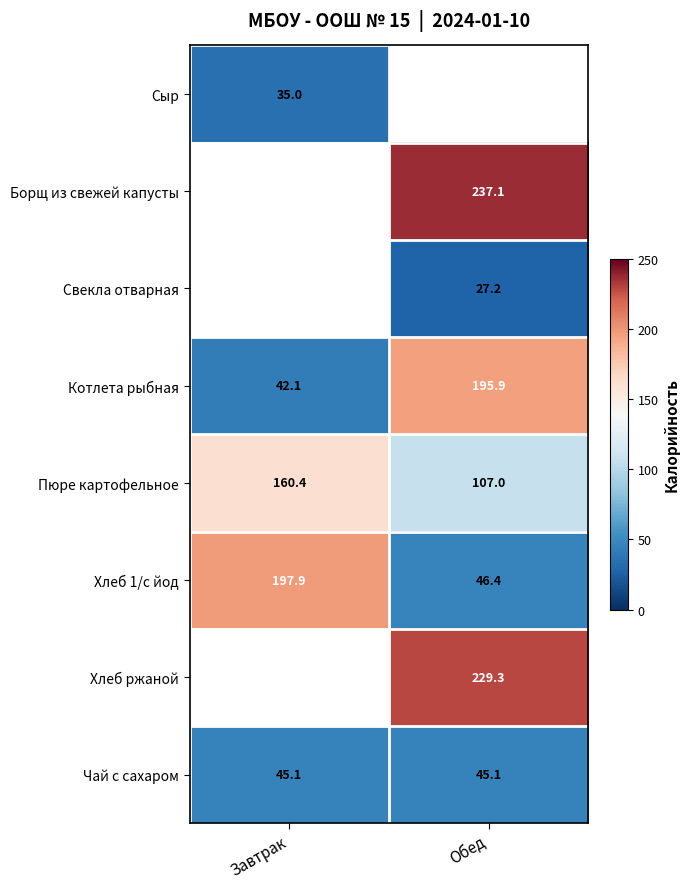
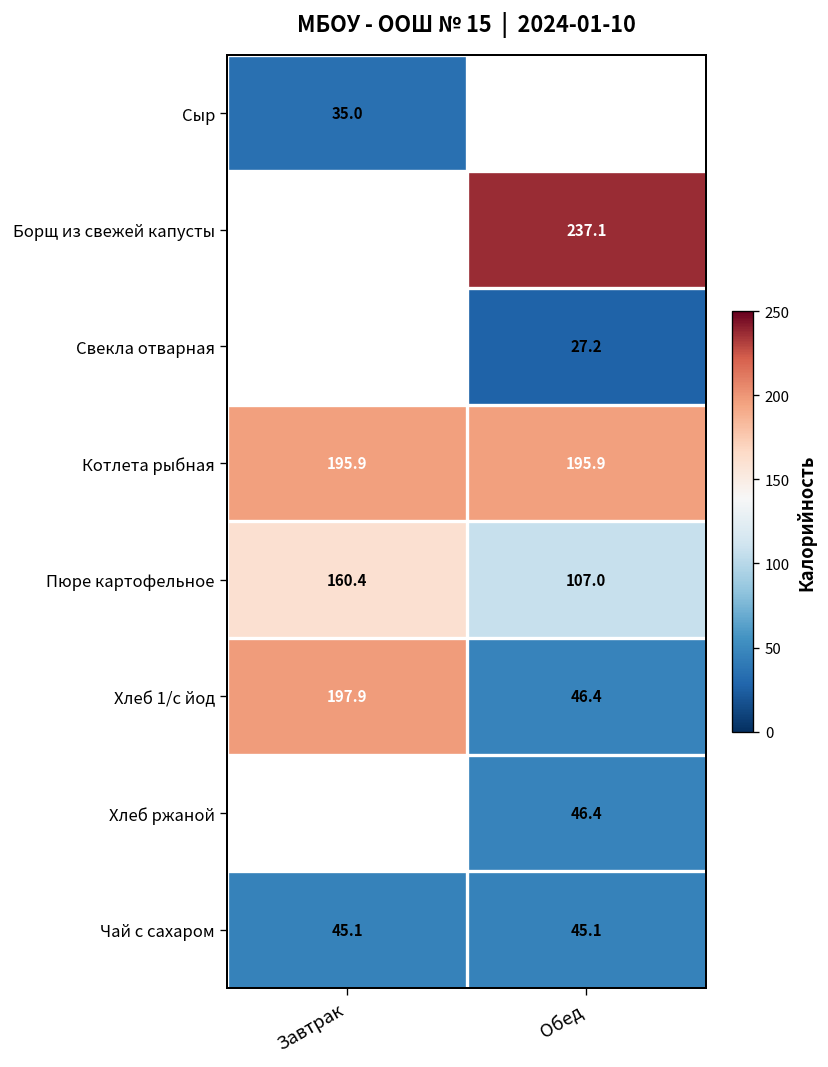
Котлета рыбная, Завтрак: 42.1 -> 195.9
Хлеб ржаной, Обед: 229.3 -> 46.4
